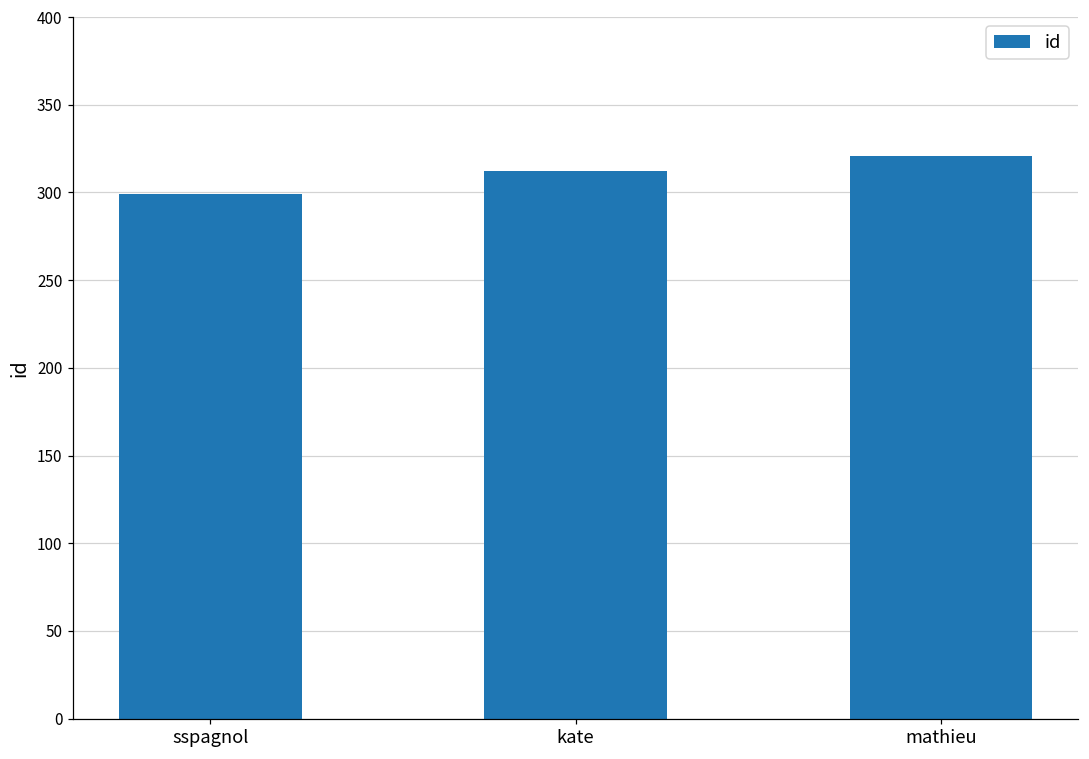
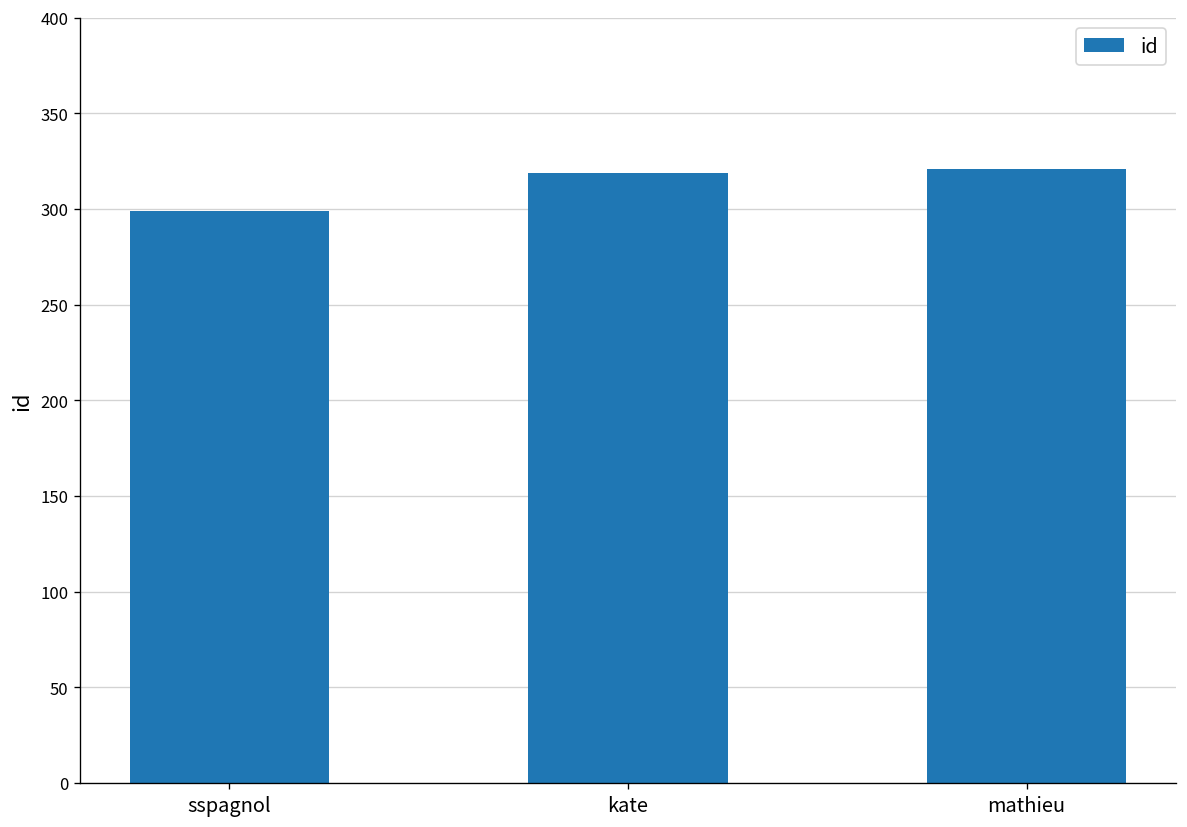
kate: 312 -> 319
